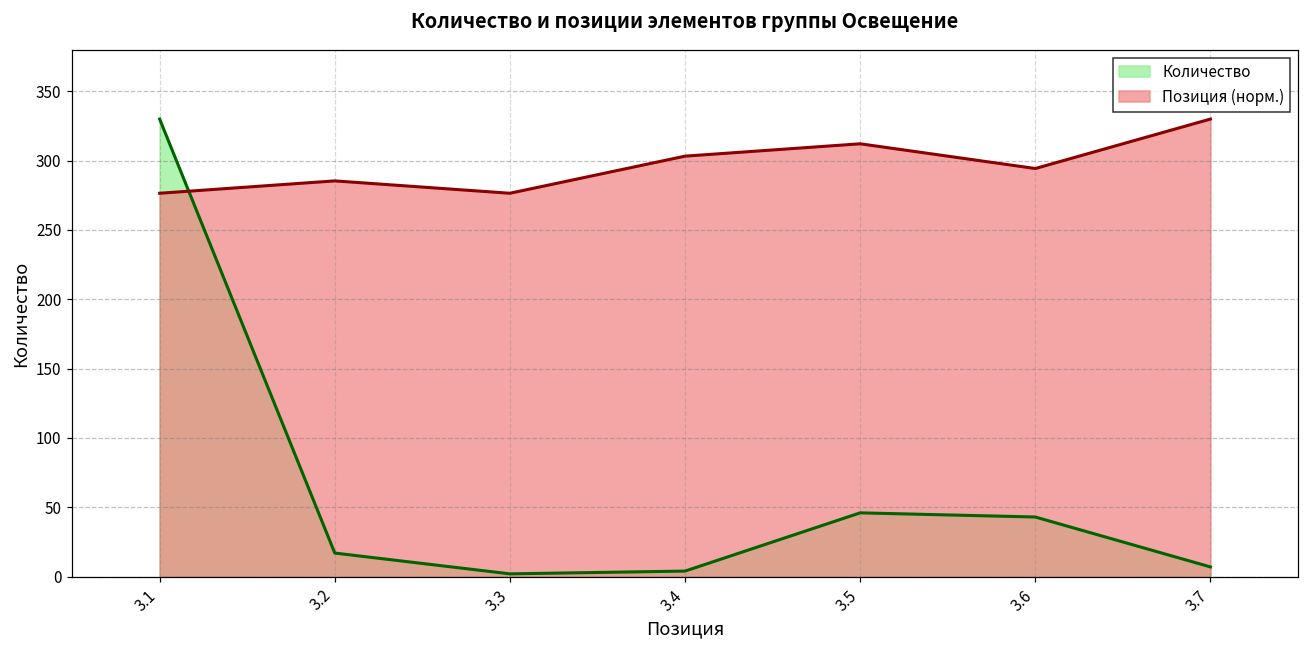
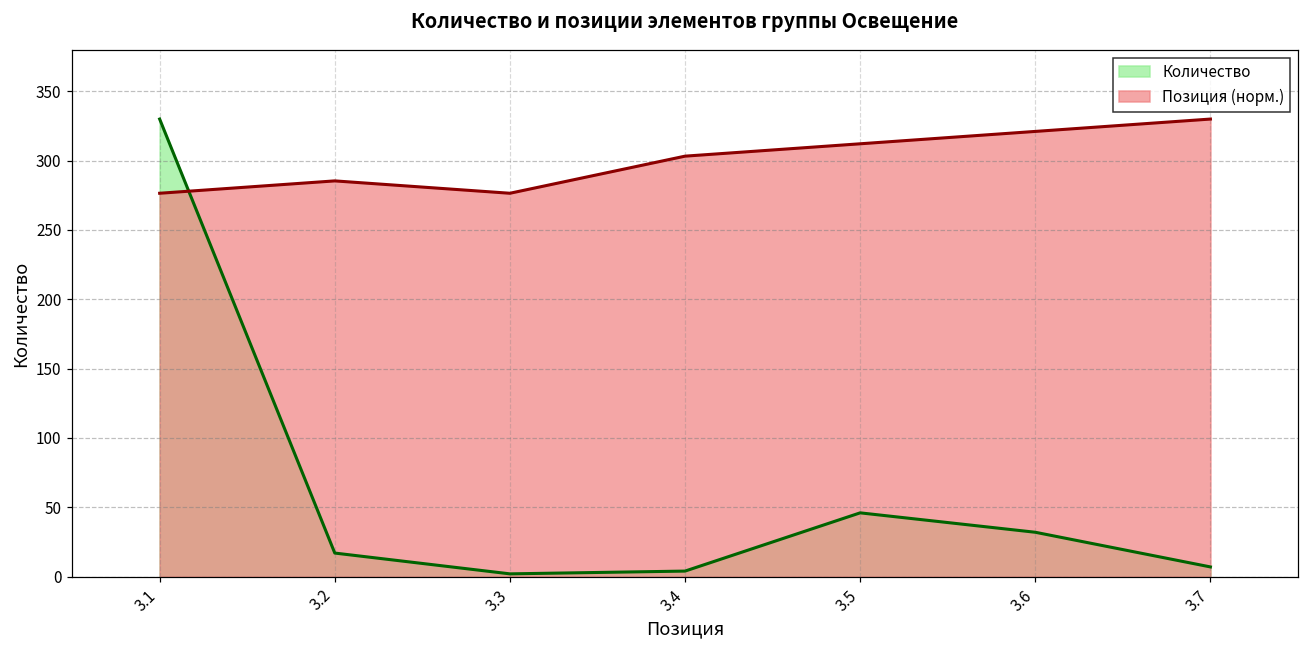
Количество, 3.6: 43 -> 32
Позиция (норм.), 3.6: 294 -> 321
